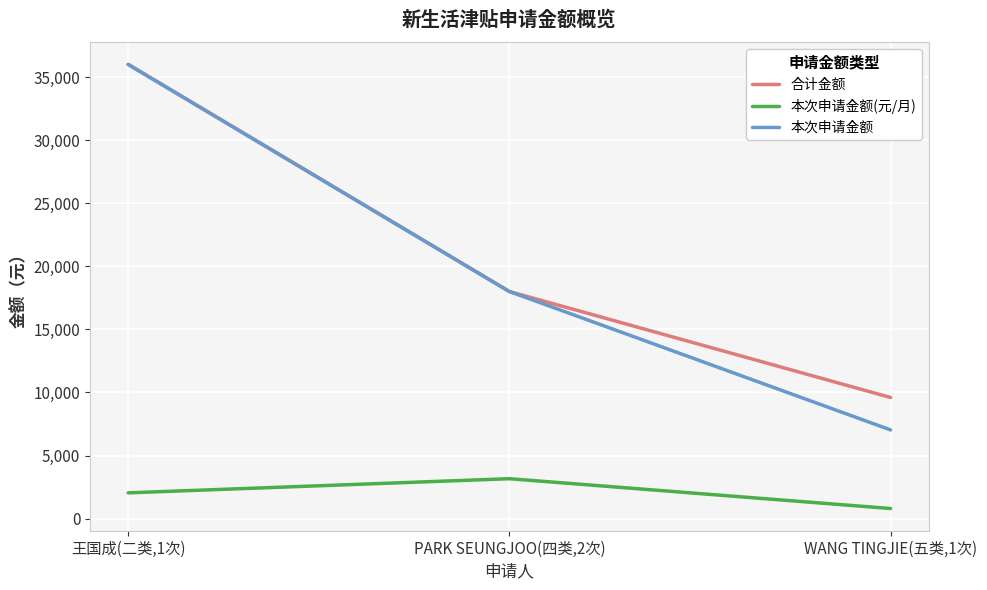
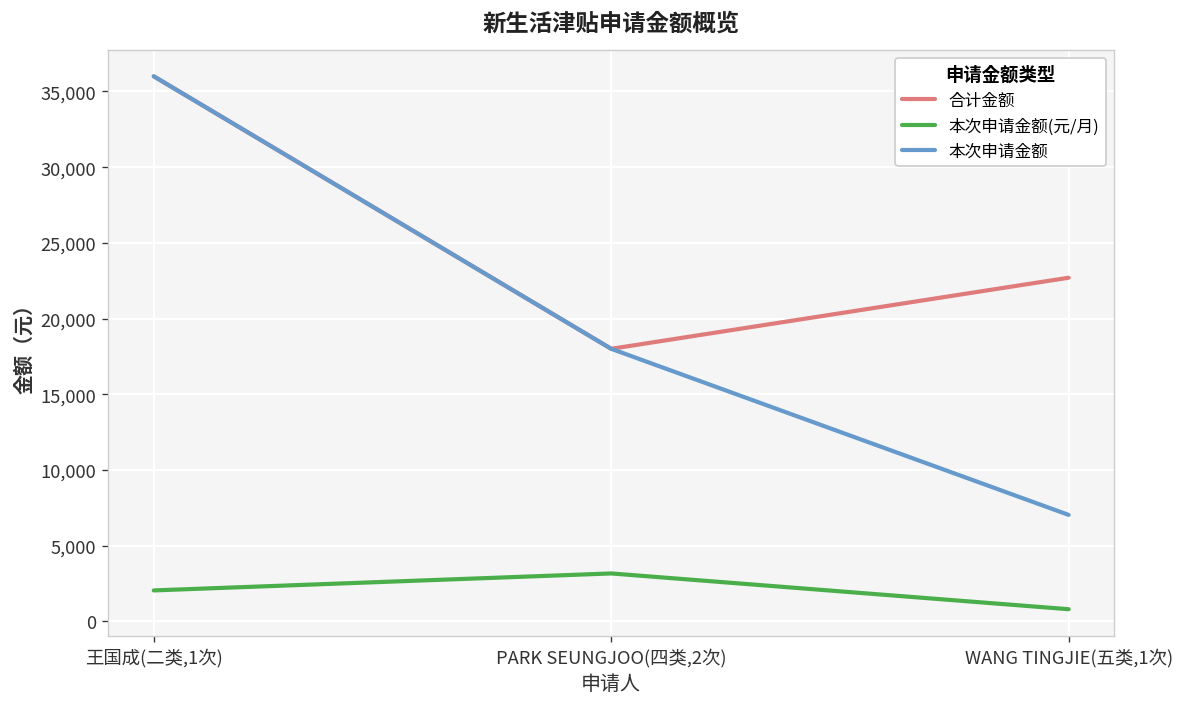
合计金额, WANG TINGJIE(五类,1次): 9,600 -> 22,700
